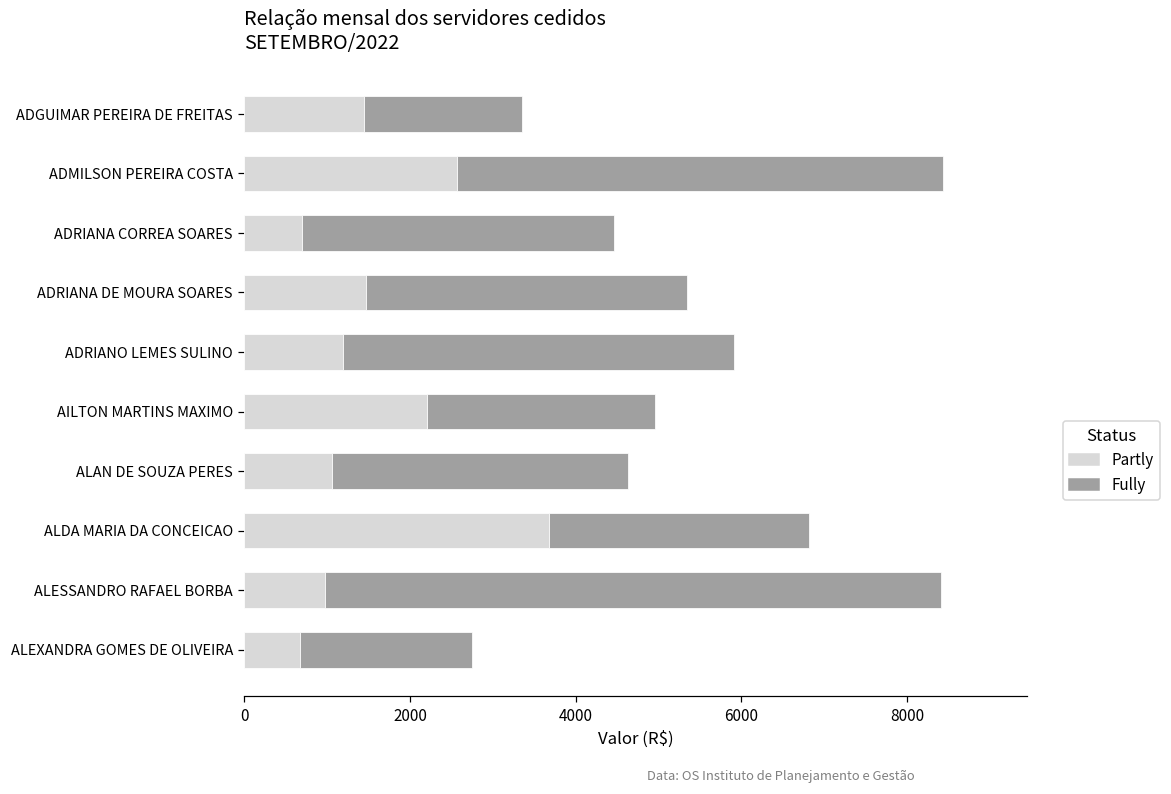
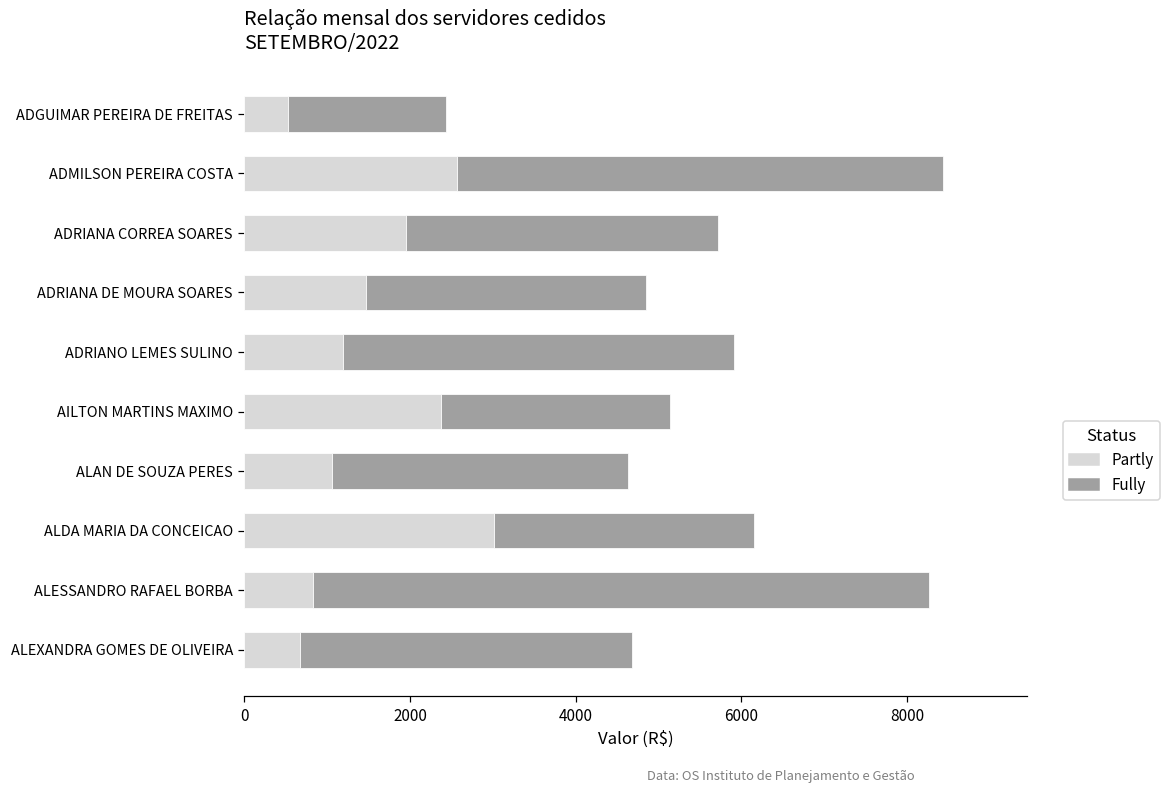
Partly, ADGUIMAR PEREIRA DE FREITAS: 1400 -> 500
Partly, ADRIANA CORREA SOARES: 700 -> 1900
Fully, ADRIANA DE MOURA SOARES: 3900 -> 3400
Partly, AILTON MARTINS MAXIMO: 2200 -> 2400
Partly, ALDA MARIA DA CONCEICAO: 3700 -> 3000
Partly, ALESSANDRO RAFAEL BORBA: 1000 -> 800
Fully, ALEXANDRA GOMES DE OLIVEIRA: 2100 -> 4000
